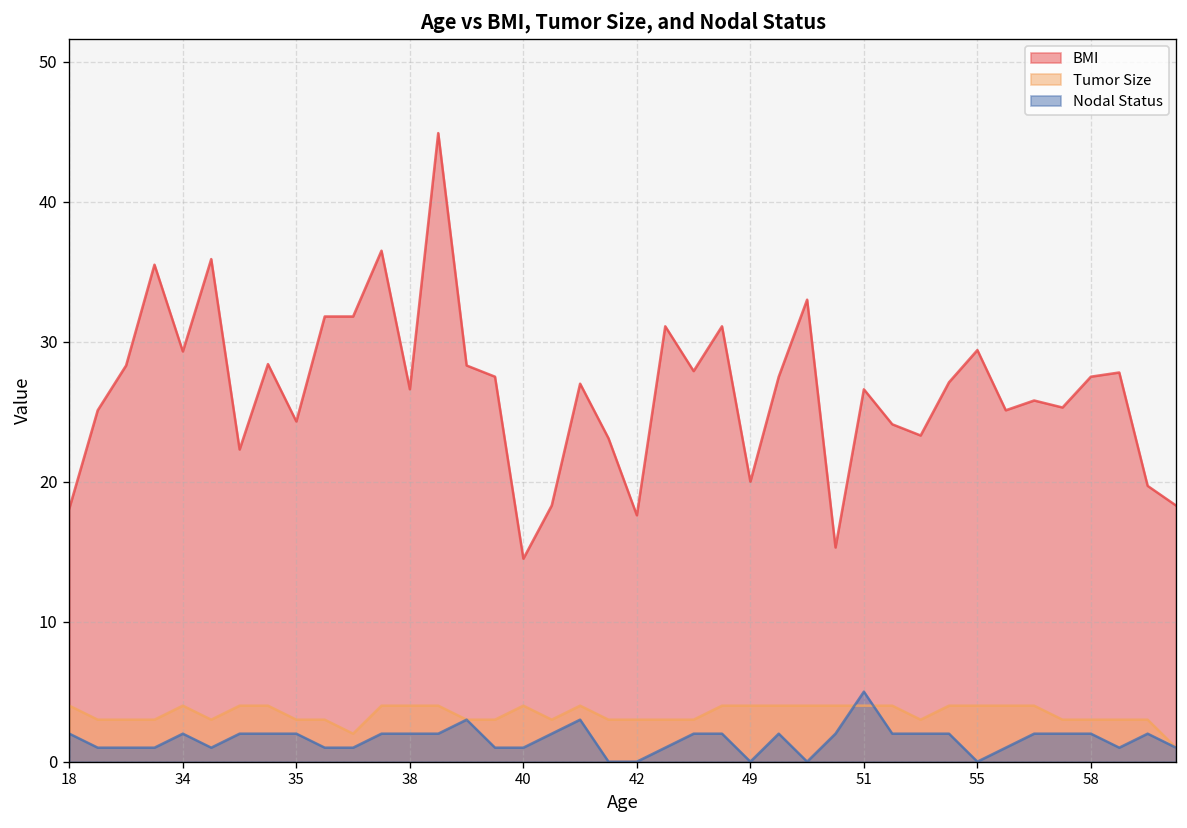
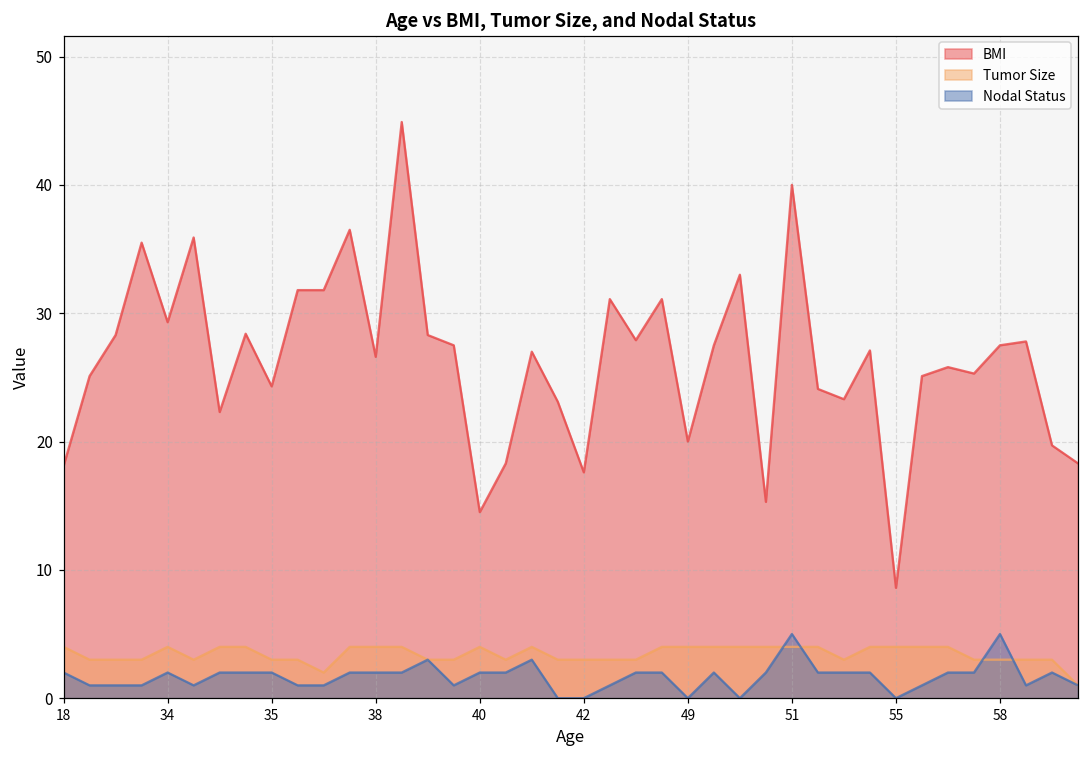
Nodal Status, 40: 1 -> 2
BMI, 51: 26.6 -> 40.0
BMI, 55: 29.4 -> 8.6
Nodal Status, 58: 2 -> 5
